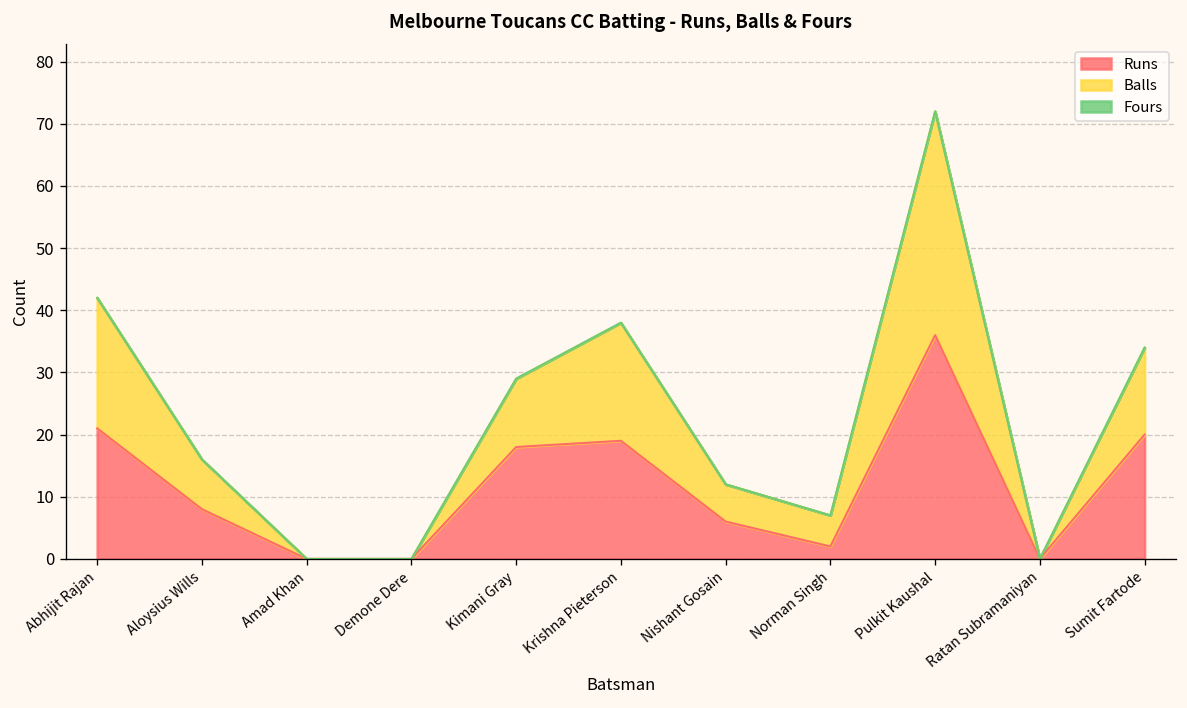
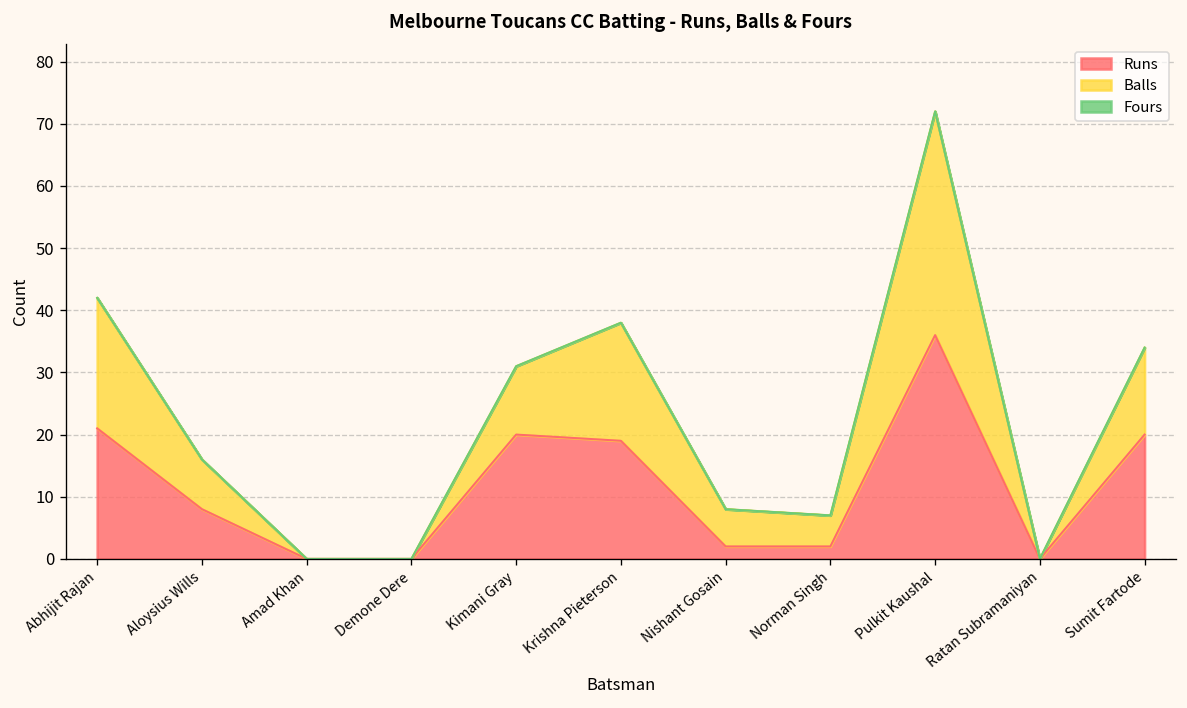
Runs, Kimani Gray: 18 -> 20
Runs, Nishant Gosain: 6 -> 2
